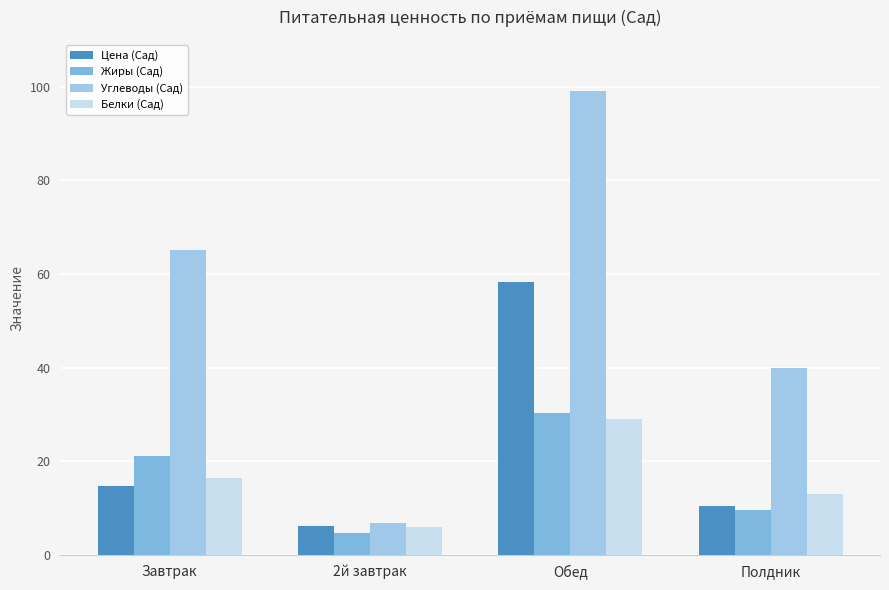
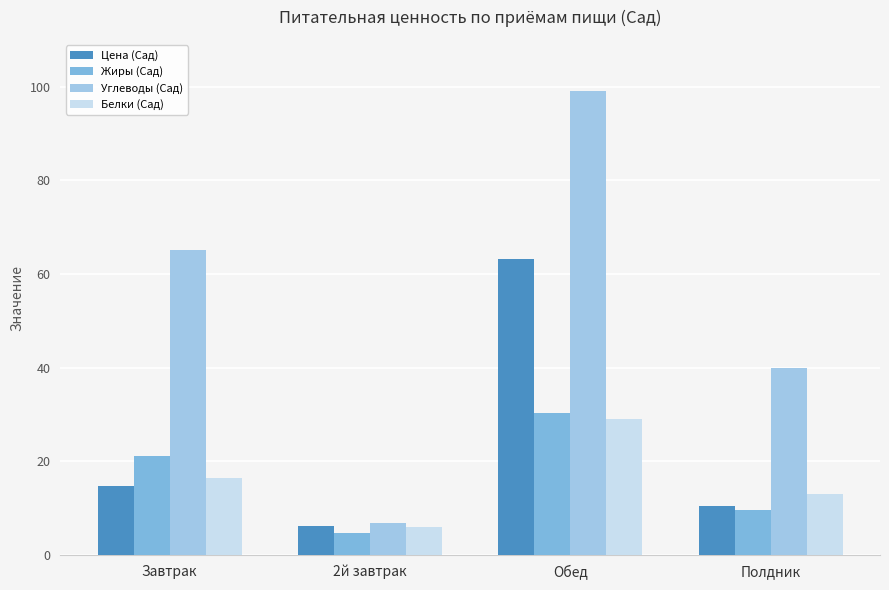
Цена (Сад), Обед: 58 -> 63
